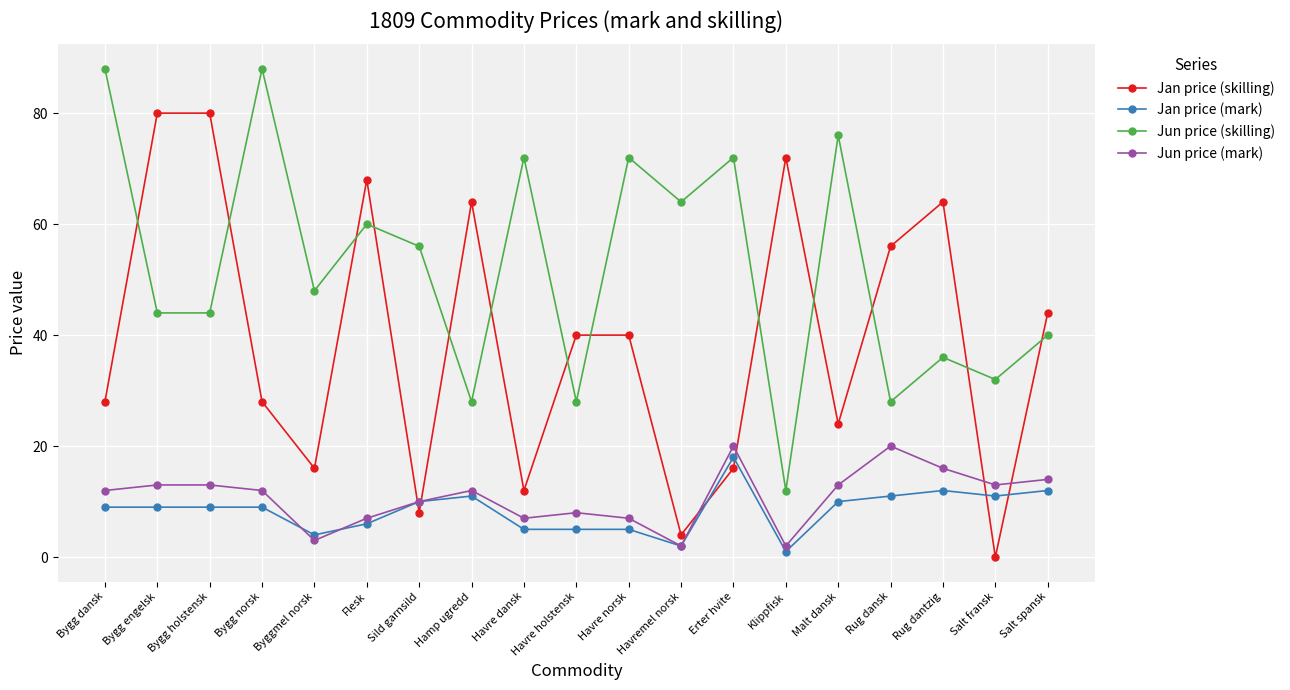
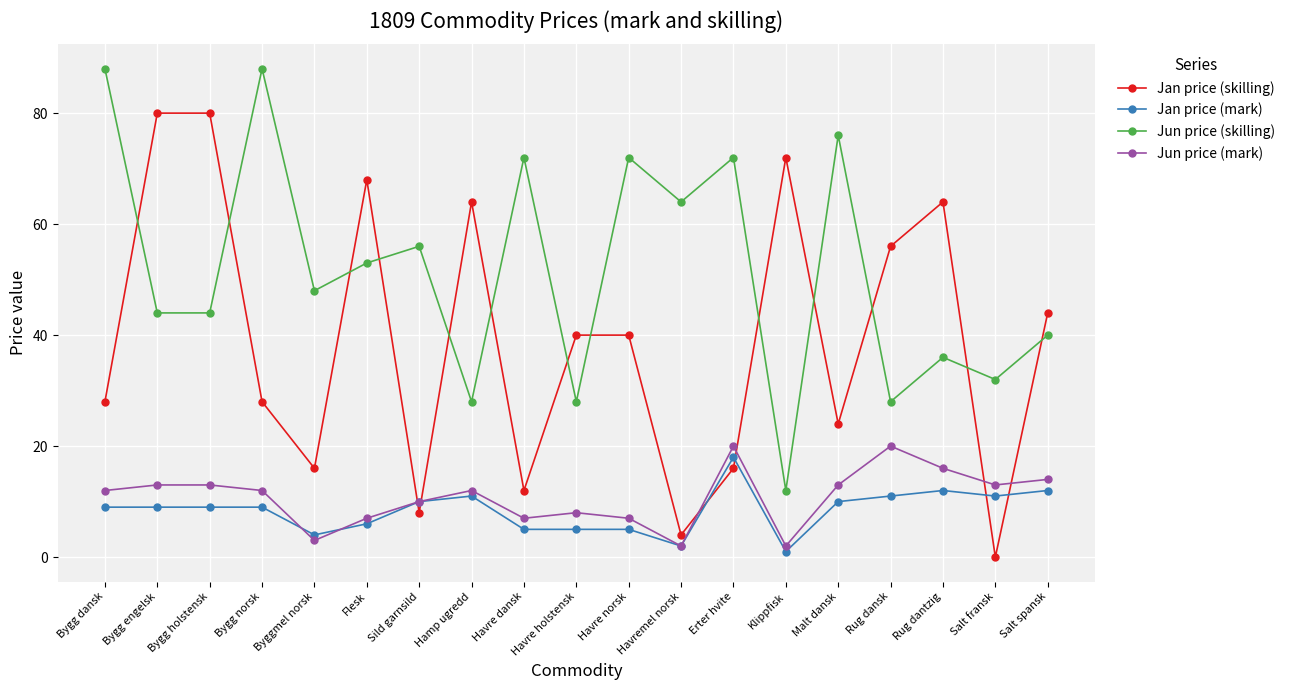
Jun price (skilling), Flesk: 60 -> 53
